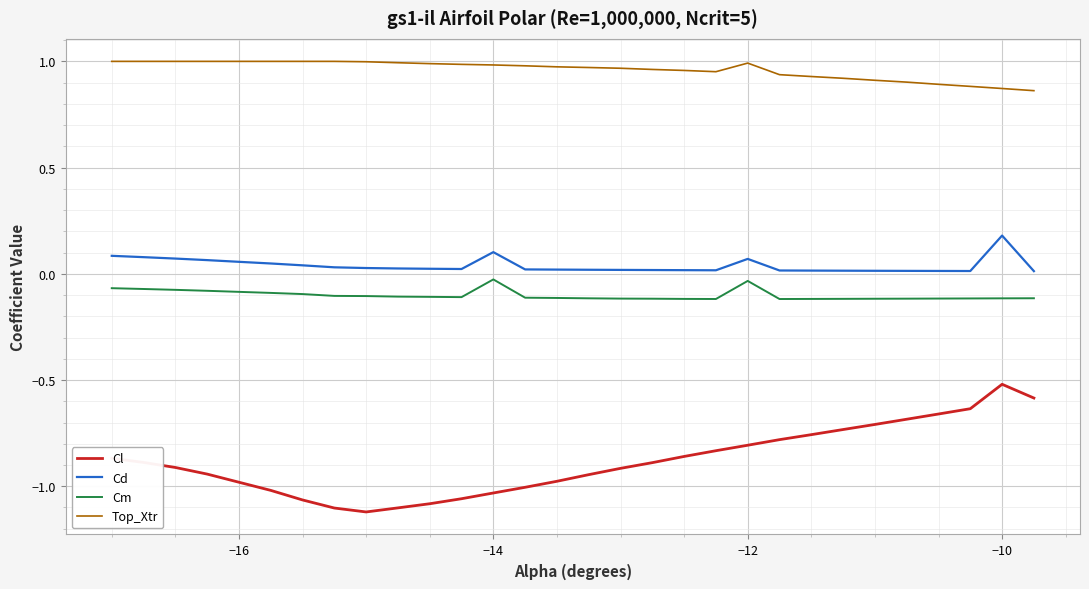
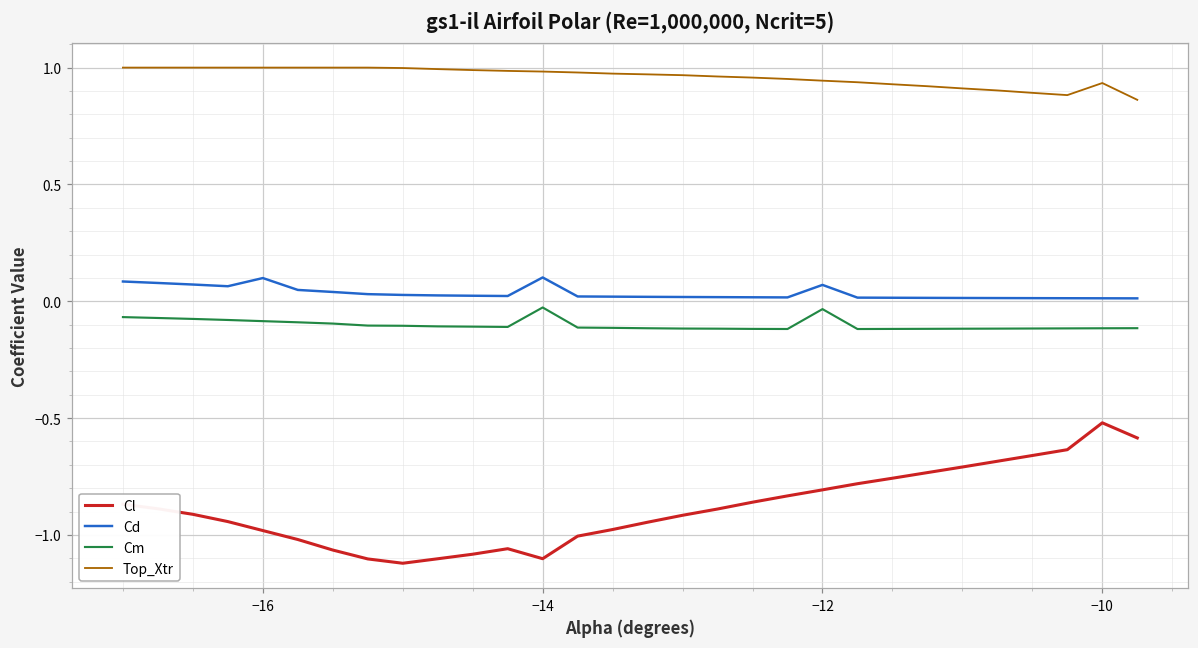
Cd, −16: 0.06 -> 0.10
Cl, −14: -1.03 -> -1.10
Top_Xtr, −12: 0.99 -> 0.94
Cd, −10: 0.18 -> 0.01
Top_Xtr, −10: 0.87 -> 0.93
